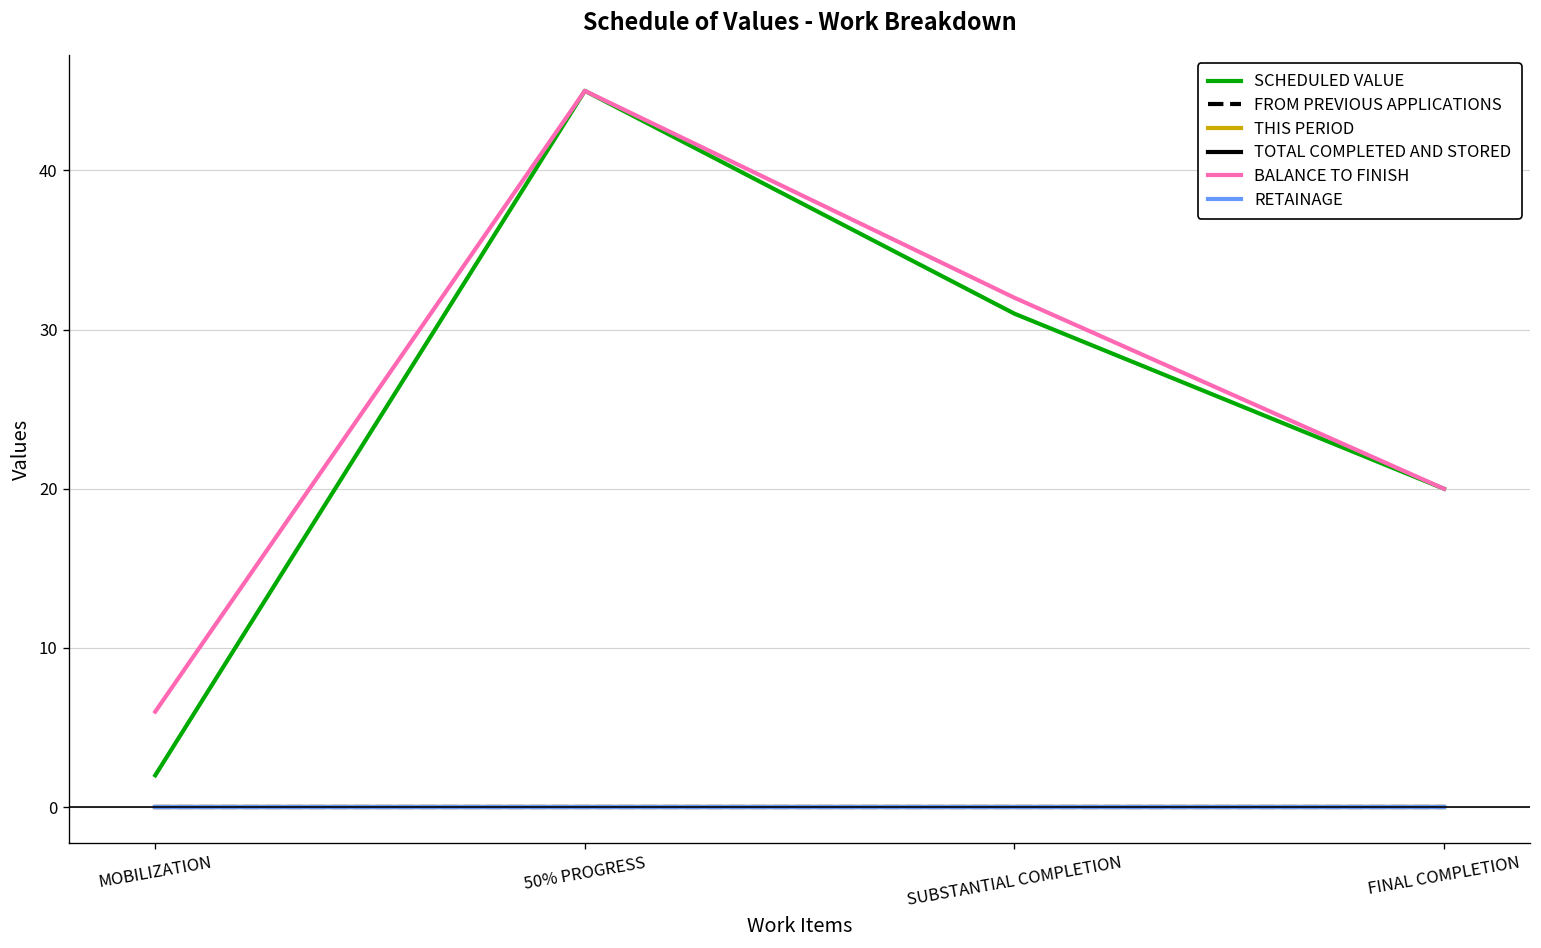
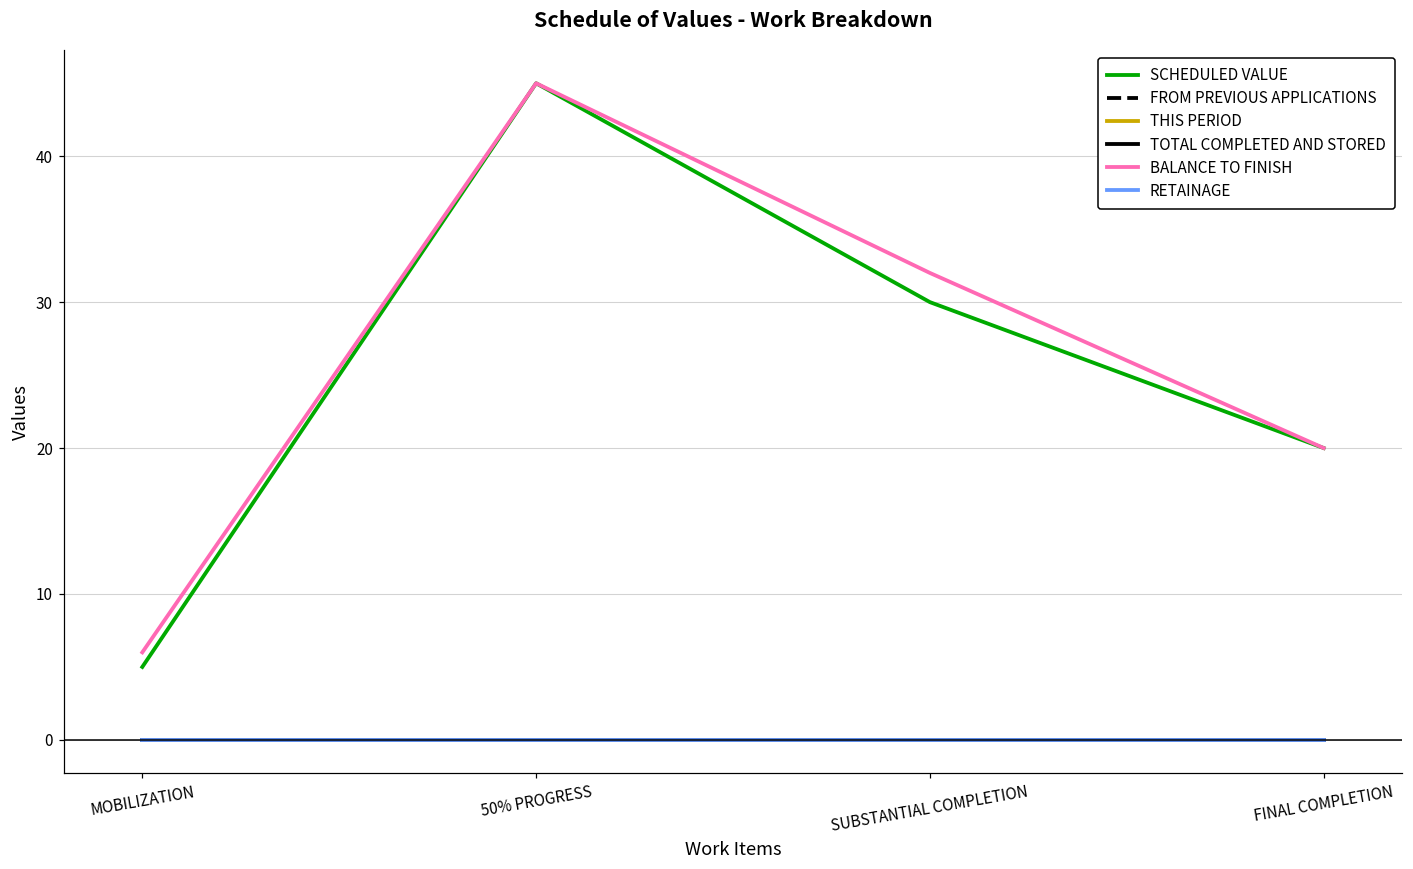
SCHEDULED VALUE, MOBILIZATION: 2 -> 5
SCHEDULED VALUE, SUBSTANTIAL COMPLETION: 31 -> 30
